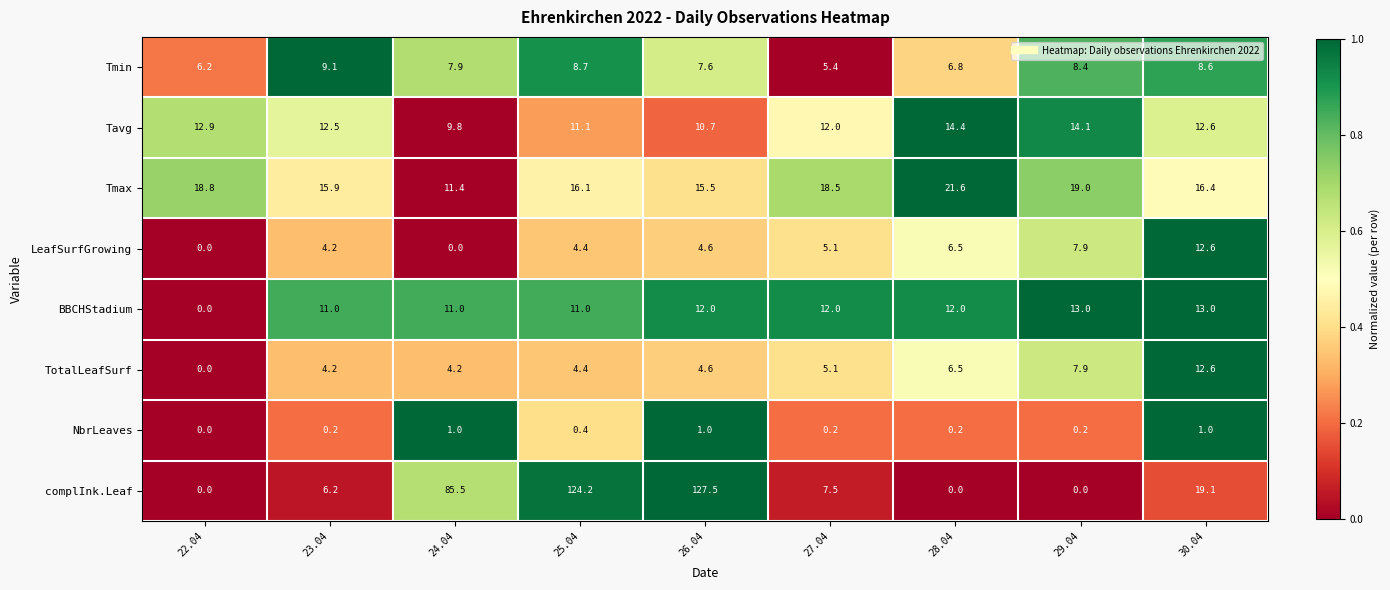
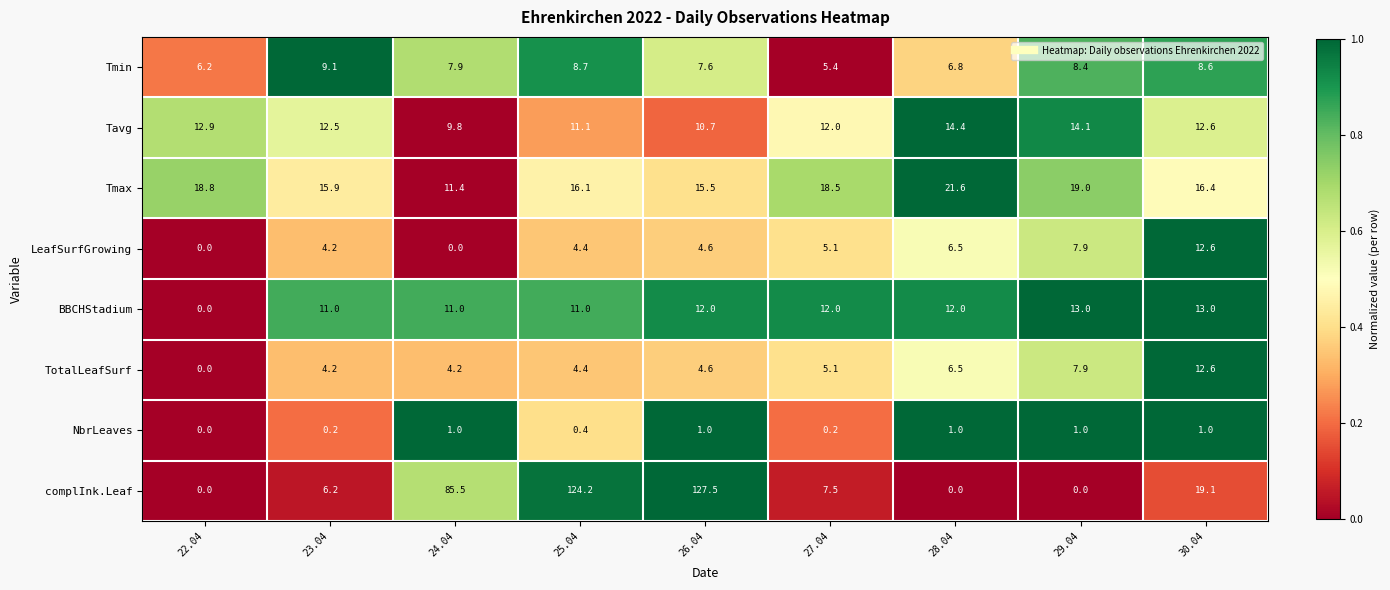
NbrLeaves, 28.04: 0.2 -> 1.0
NbrLeaves, 29.04: 0.2 -> 1.0
